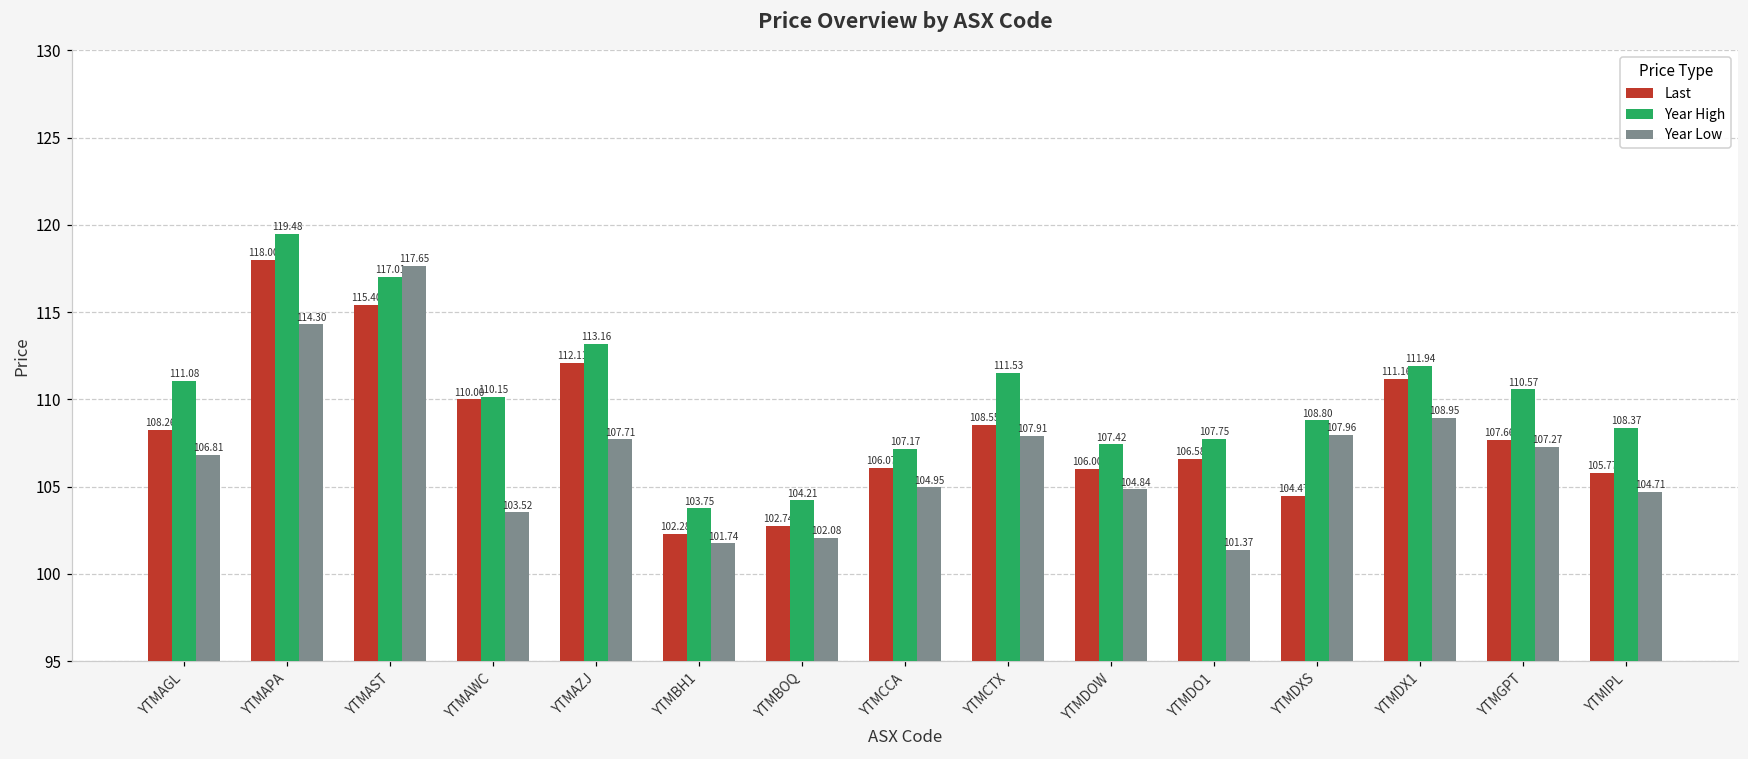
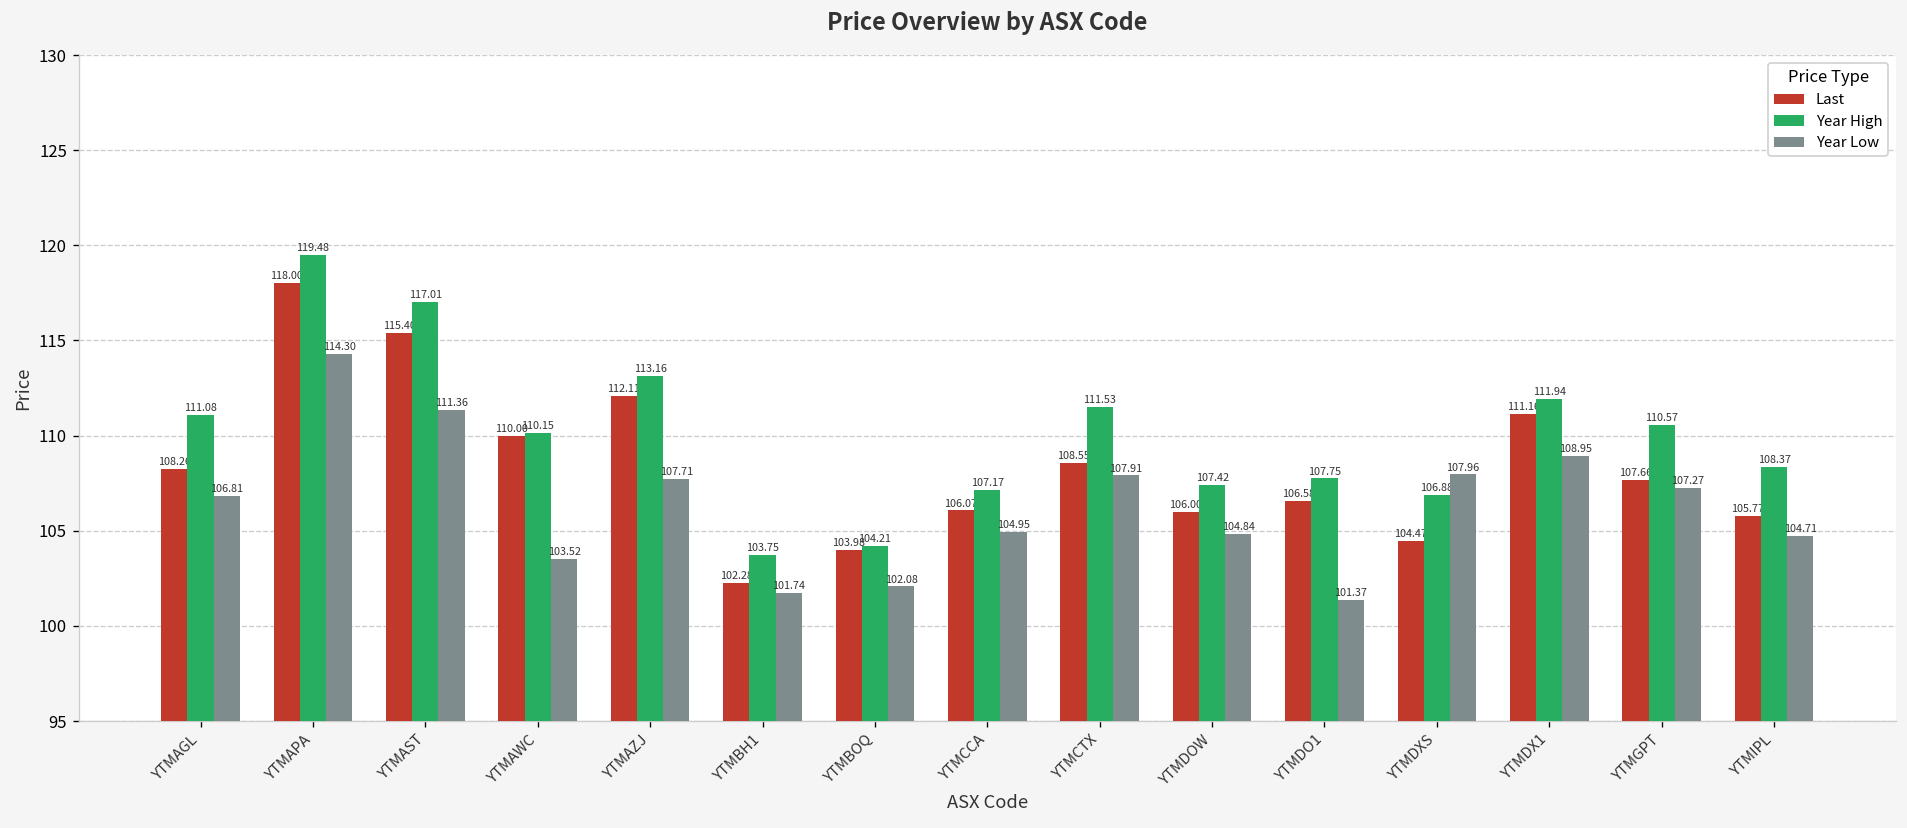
Year Low, YTMAST: 117.65 -> 111.36
Last, YTMBOQ: 102.74 -> 103.98
Year High, YTMDXS: 108.80 -> 106.88
